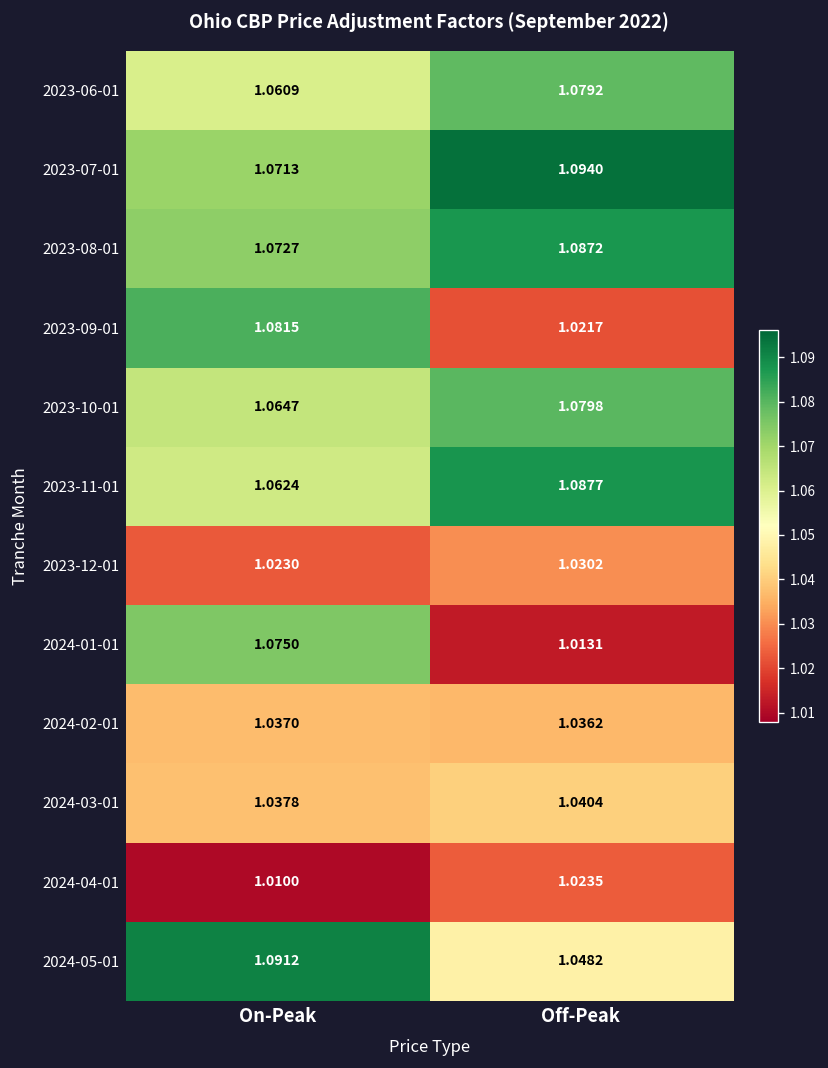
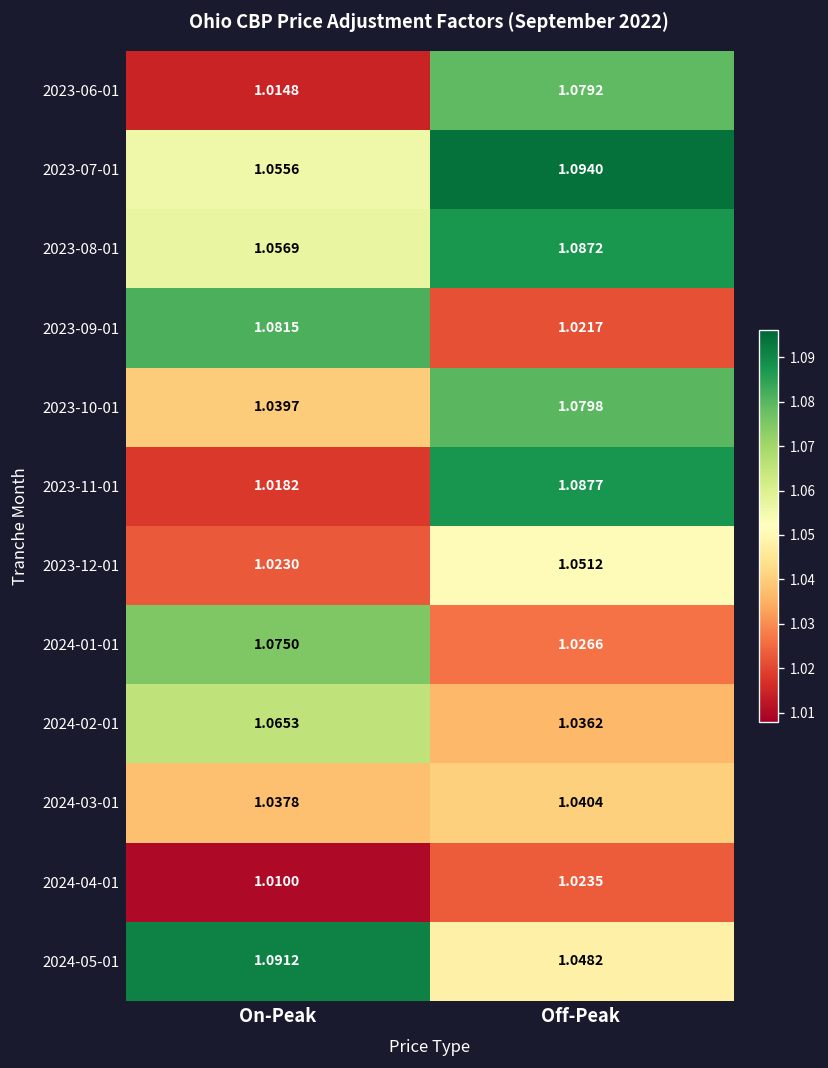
2023-06-01, On-Peak: 1.0609 -> 1.0148
2023-07-01, On-Peak: 1.0713 -> 1.0556
2023-08-01, On-Peak: 1.0727 -> 1.0569
2023-10-01, On-Peak: 1.0647 -> 1.0397
2023-11-01, On-Peak: 1.0624 -> 1.0182
2023-12-01, Off-Peak: 1.0302 -> 1.0512
2024-01-01, Off-Peak: 1.0131 -> 1.0266
2024-02-01, On-Peak: 1.0370 -> 1.0653
